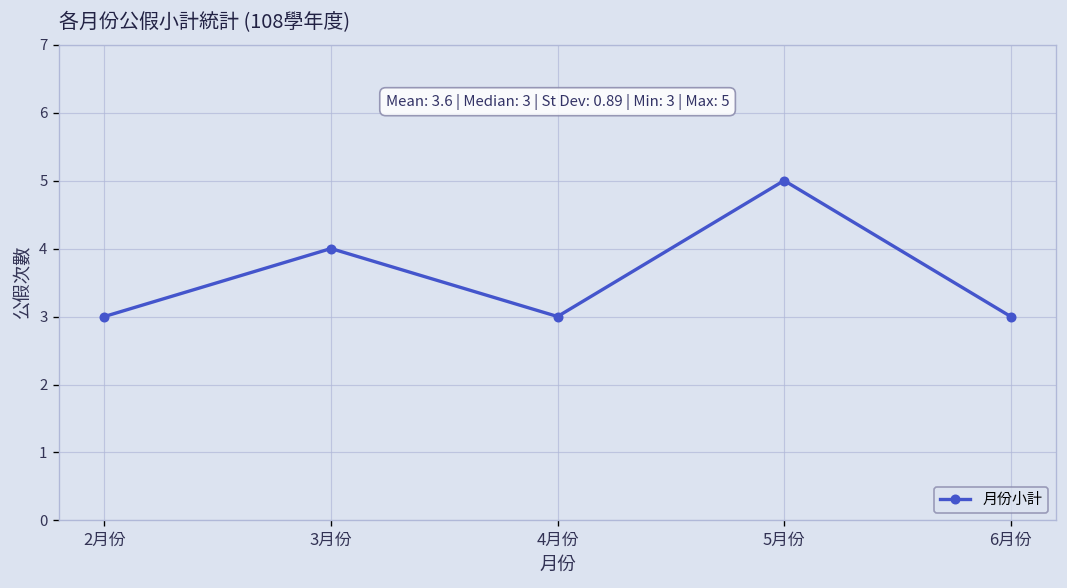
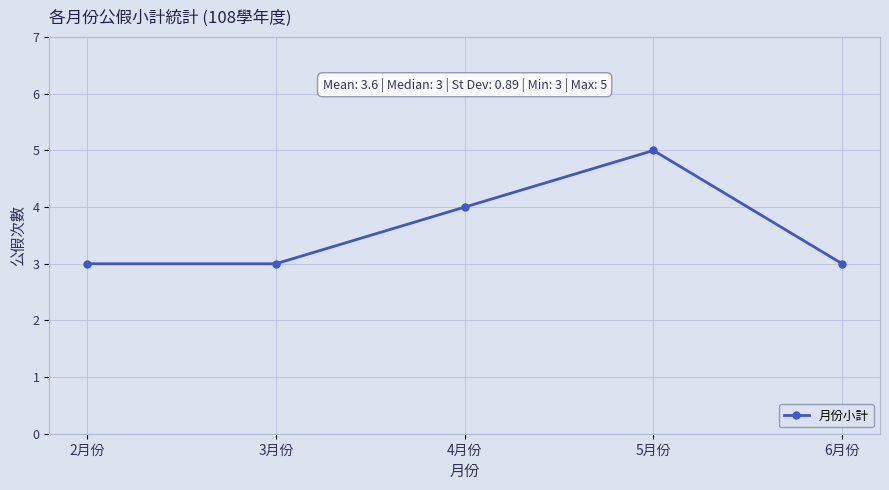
3月份: 4 -> 3
4月份: 3 -> 4
